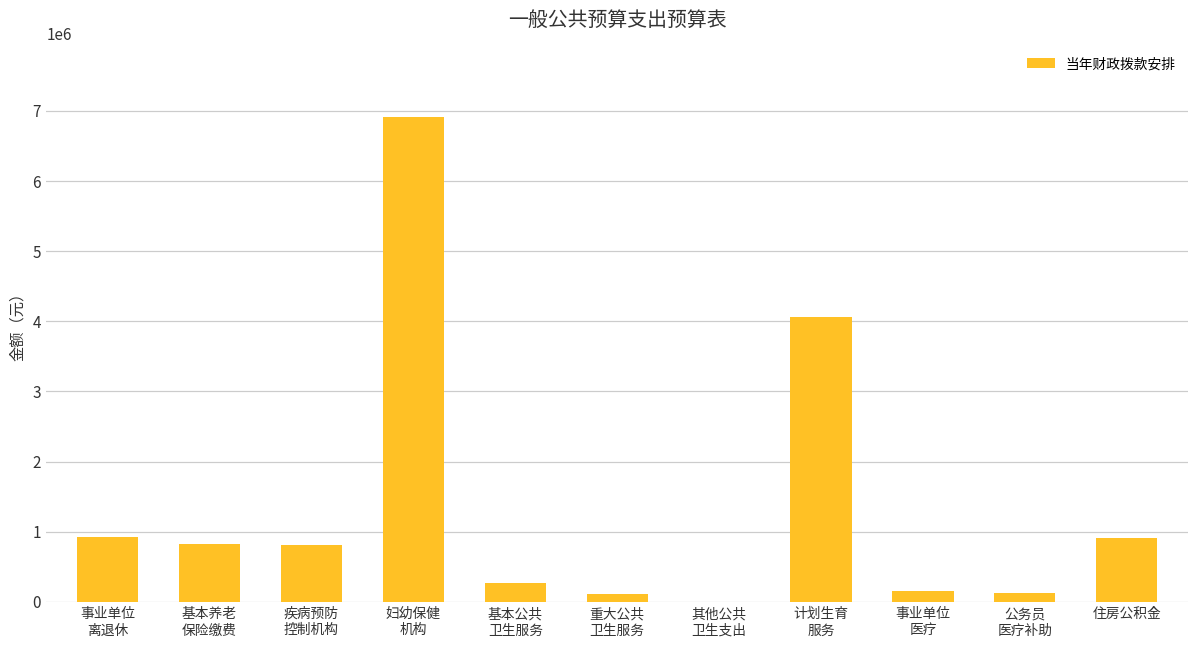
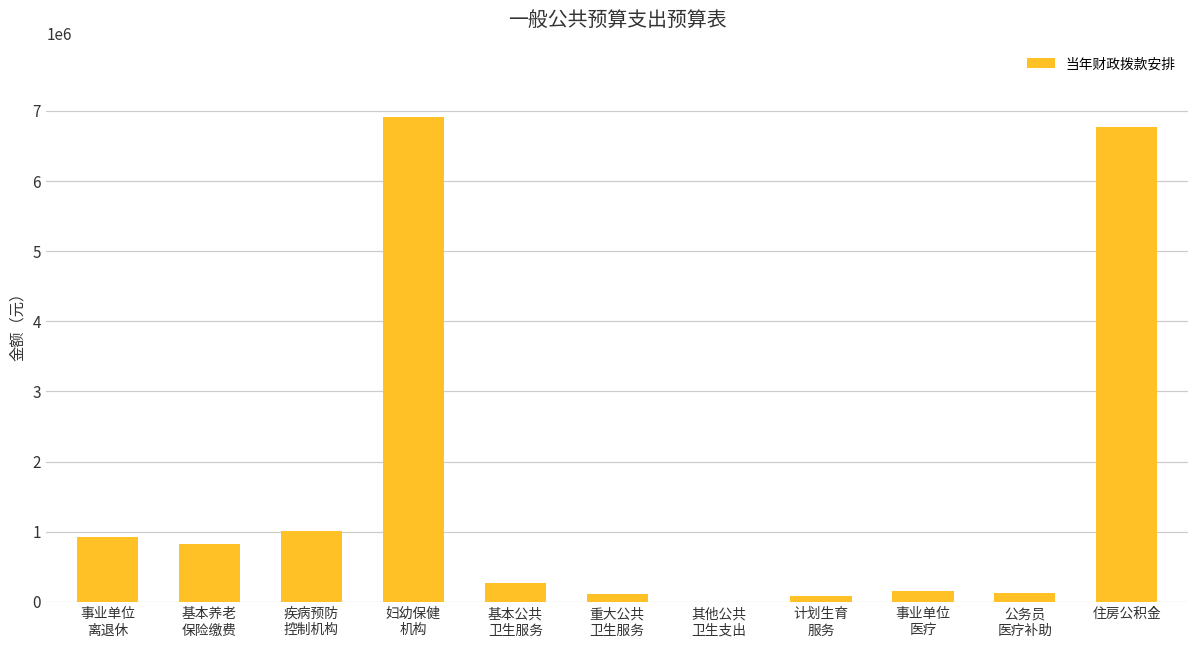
疾病预防 控制机构: 800000 -> 1000000
计划生育 服务: 4100000 -> 100000
住房公积金: 900000 -> 6800000
